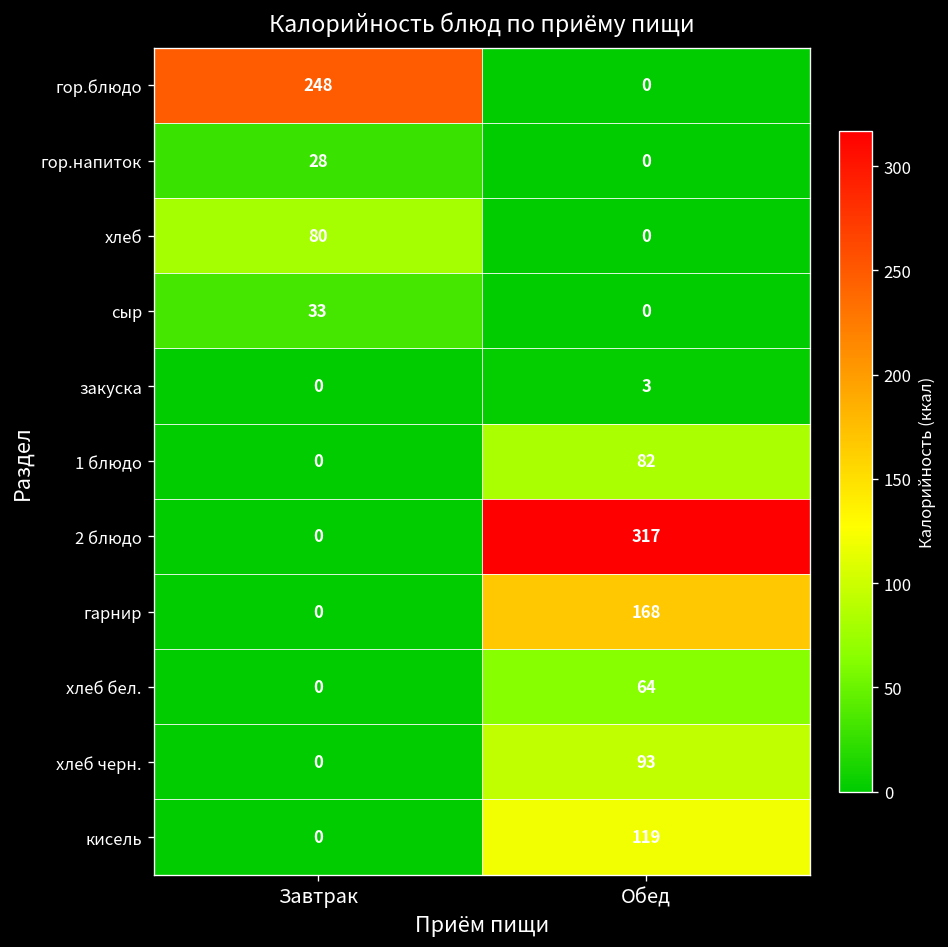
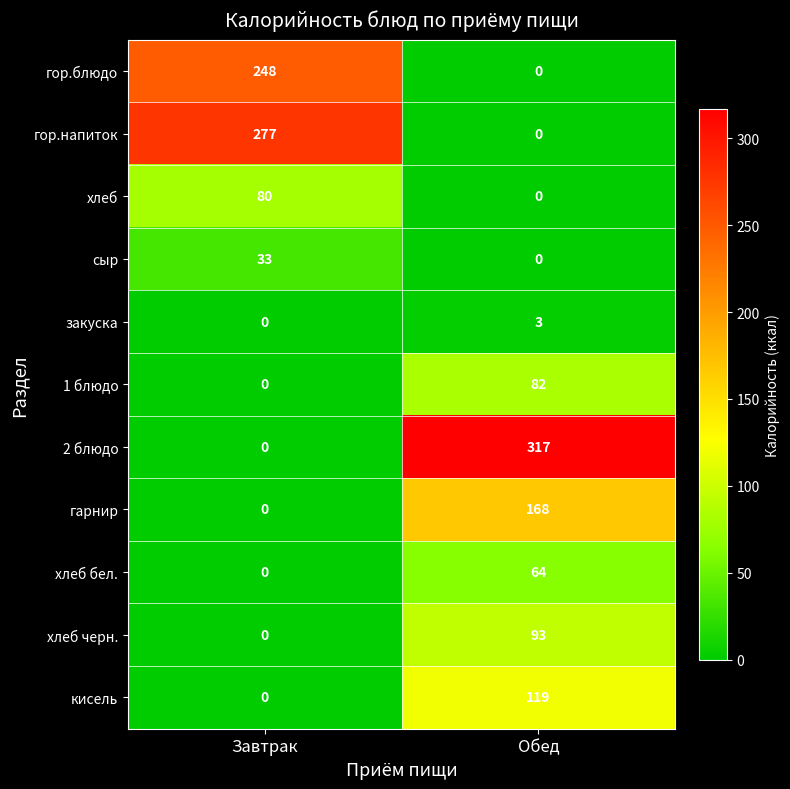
гор.напиток, Завтрак: 28 -> 277
